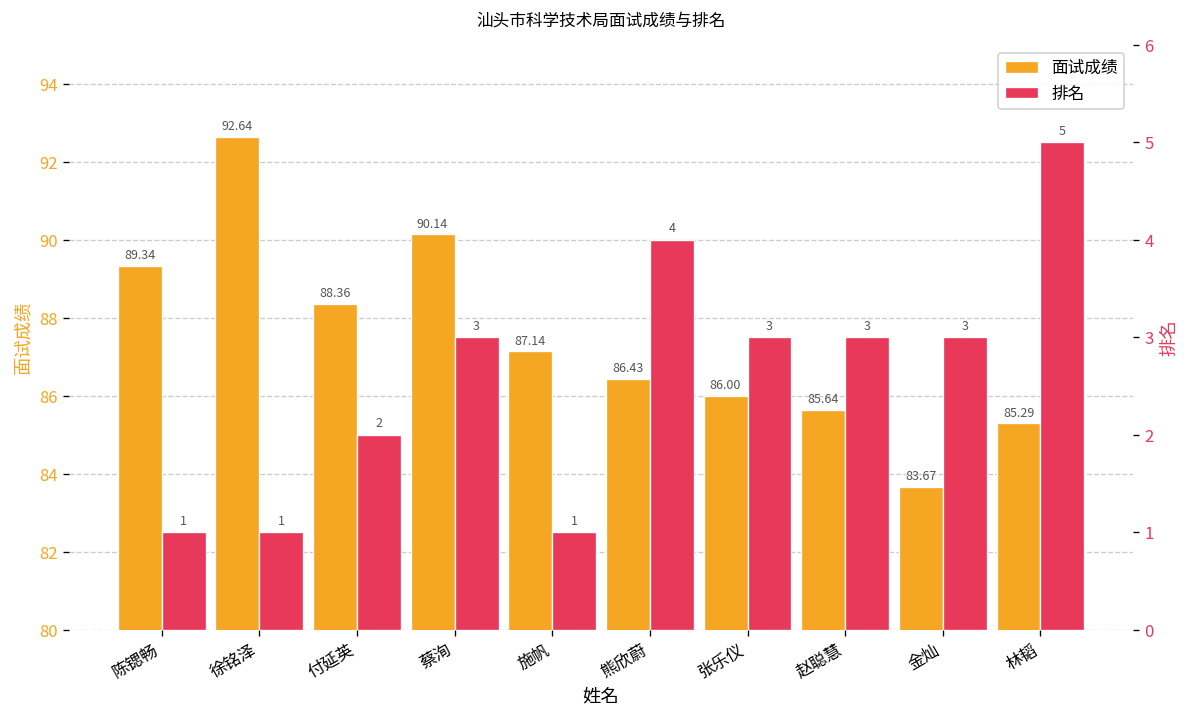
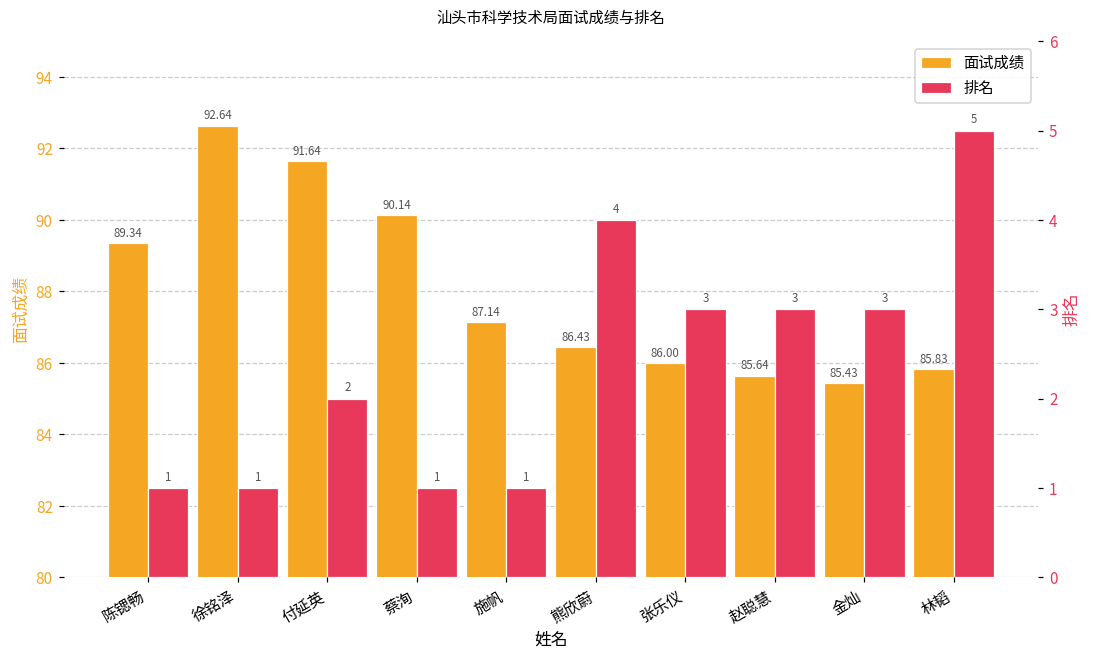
面试成绩, 付延英: 88.36 -> 91.64
面试成绩, 金灿: 83.67 -> 85.43
面试成绩, 林韬: 85.29 -> 85.83
排名, 蔡洵: 3 -> 1
